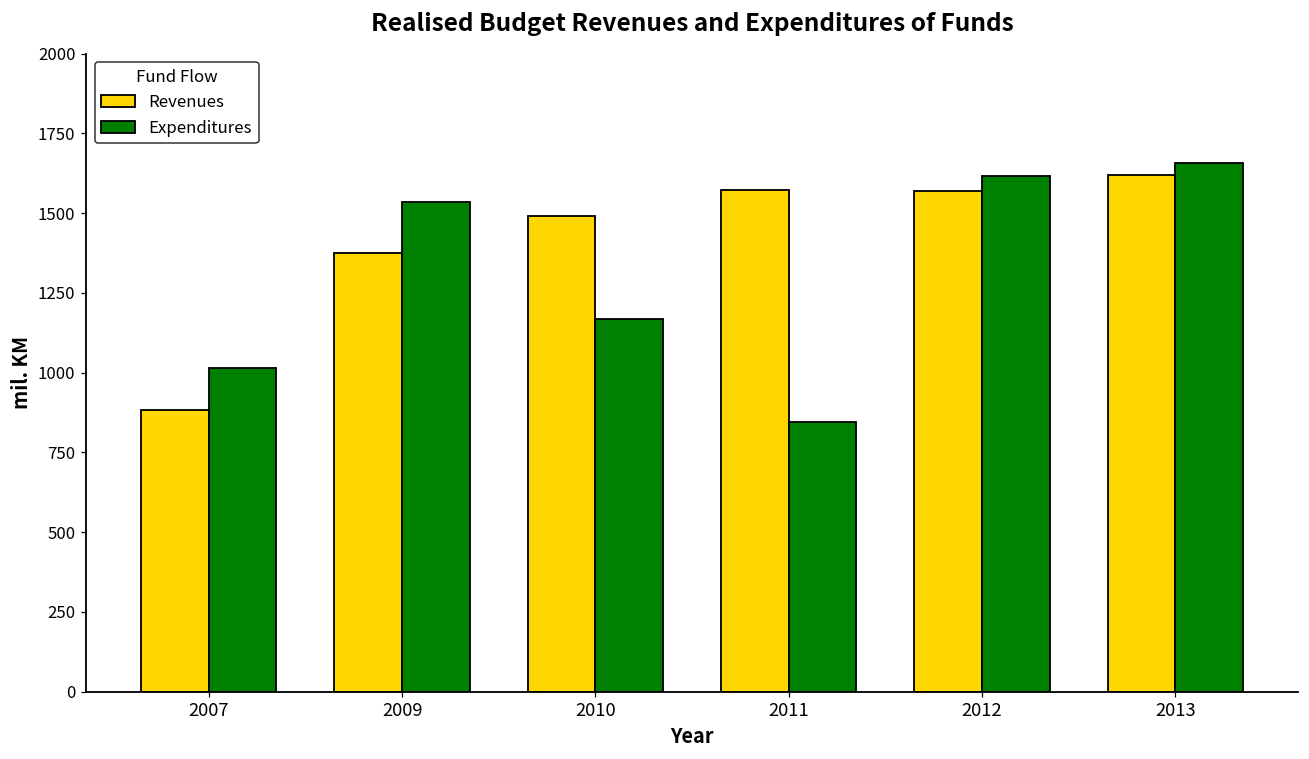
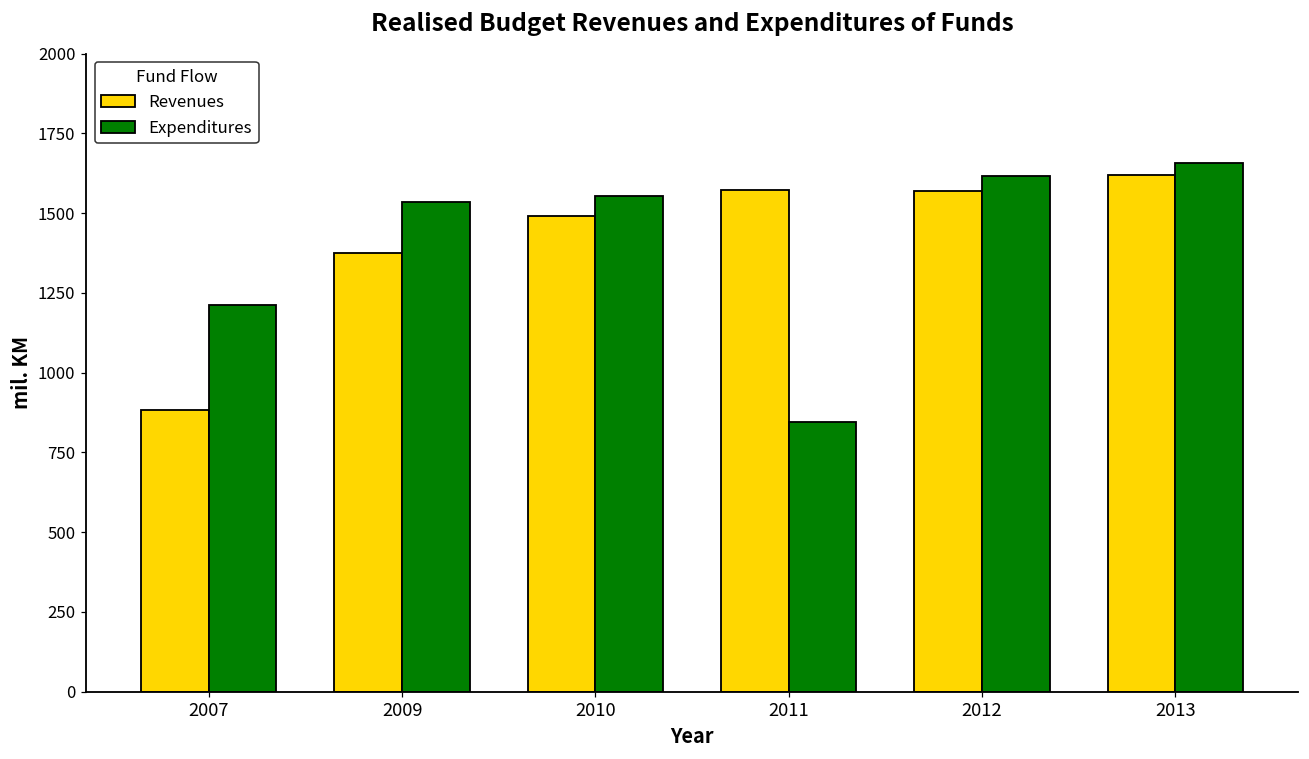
Expenditures, 2007: 1010 -> 1210
Expenditures, 2010: 1170 -> 1550
